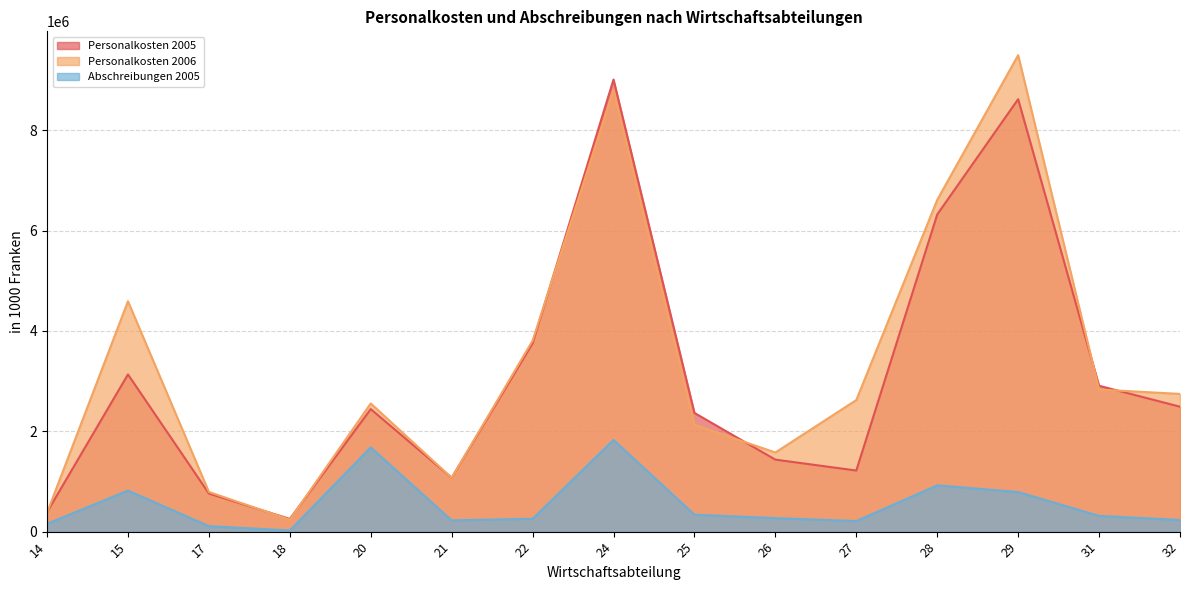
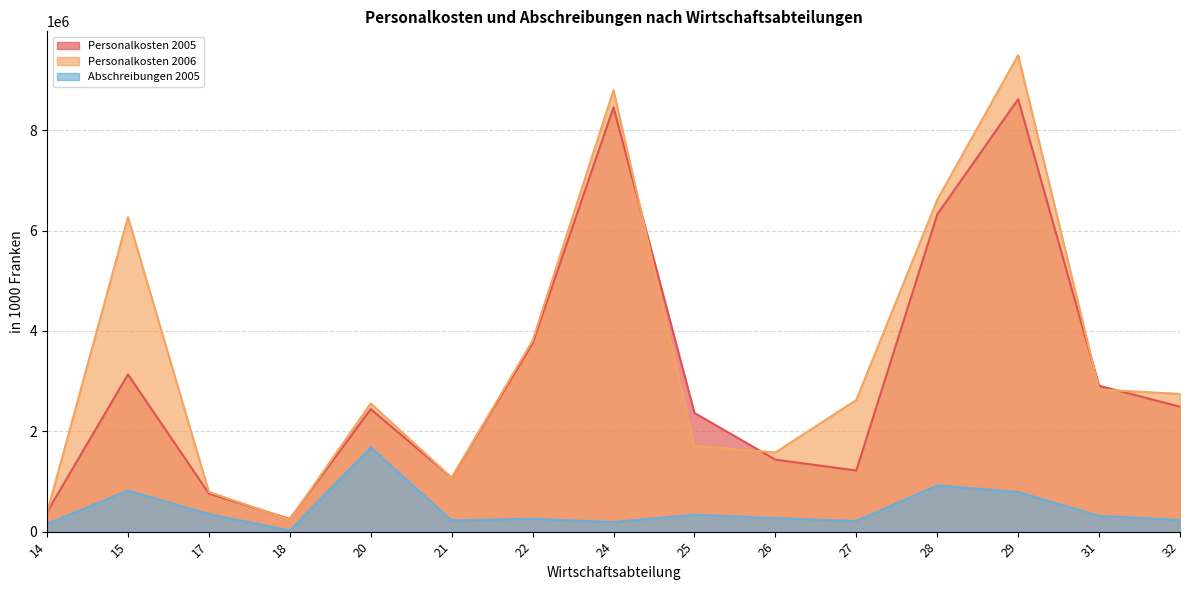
Personalkosten 2006, 15: 4600000 -> 6300000
Abschreibungen 2005, 17: 100000 -> 400000
Personalkosten 2005, 24: 9000000 -> 8500000
Abschreibungen 2005, 24: 1800000 -> 200000
Personalkosten 2006, 25: 2100000 -> 1700000
